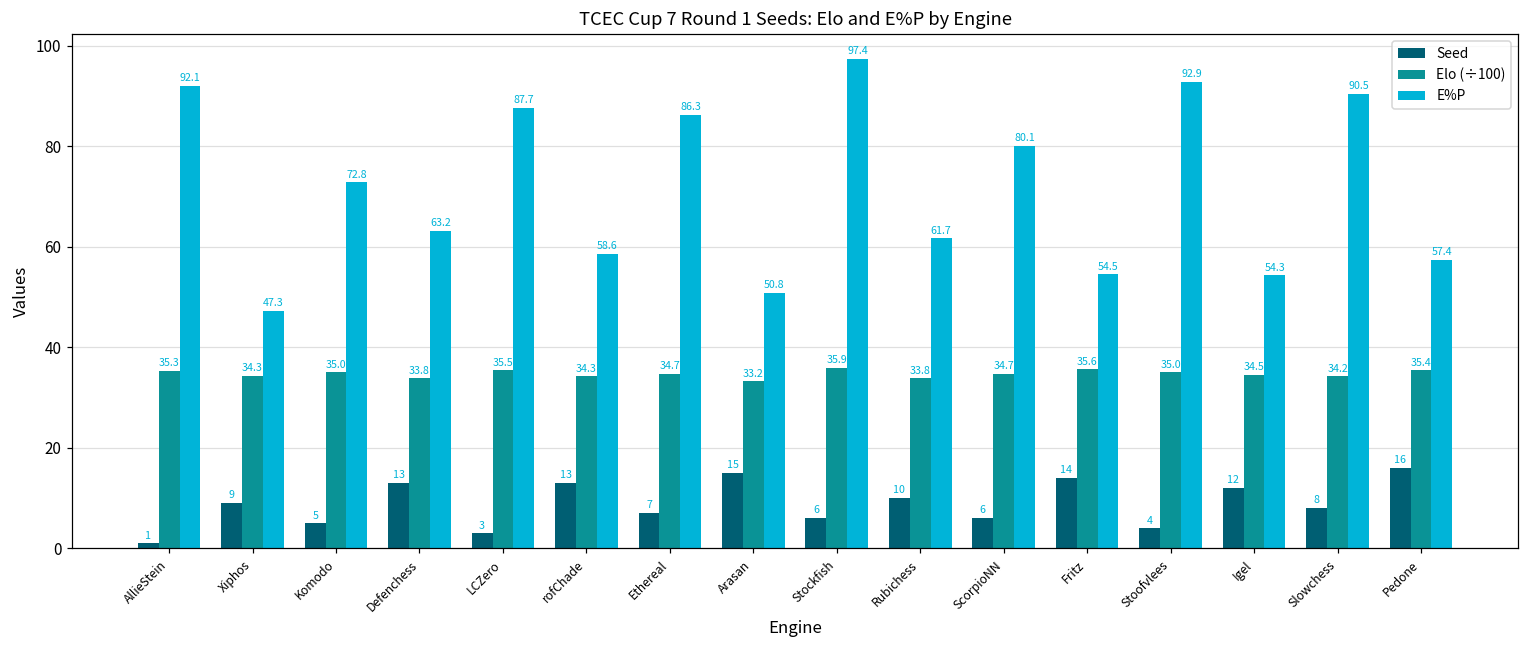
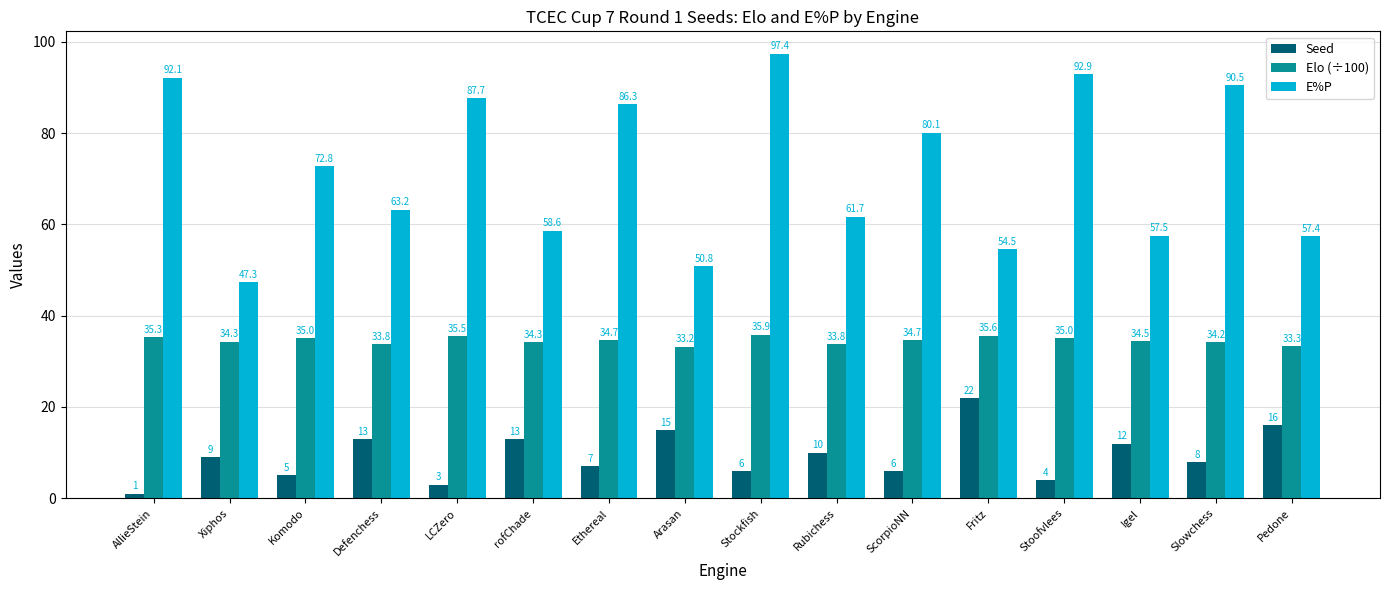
Seed, Fritz: 14 -> 22
E%P, Igel: 54.3 -> 57.5
Elo (÷100), Pedone: 35.4 -> 33.3
